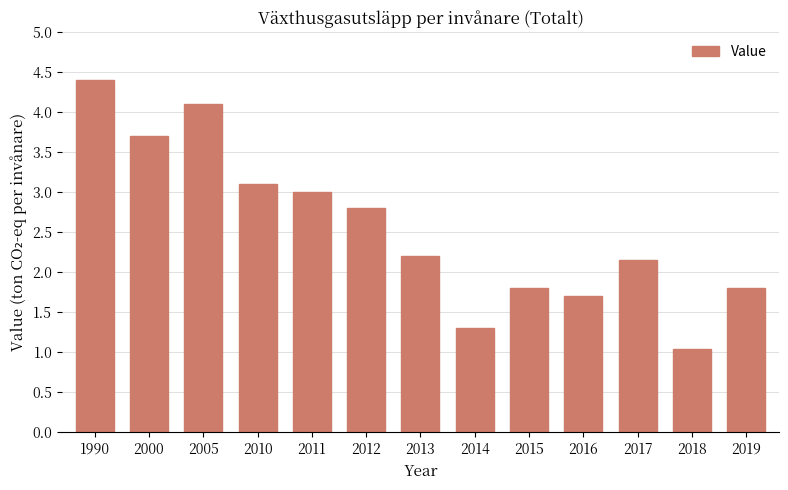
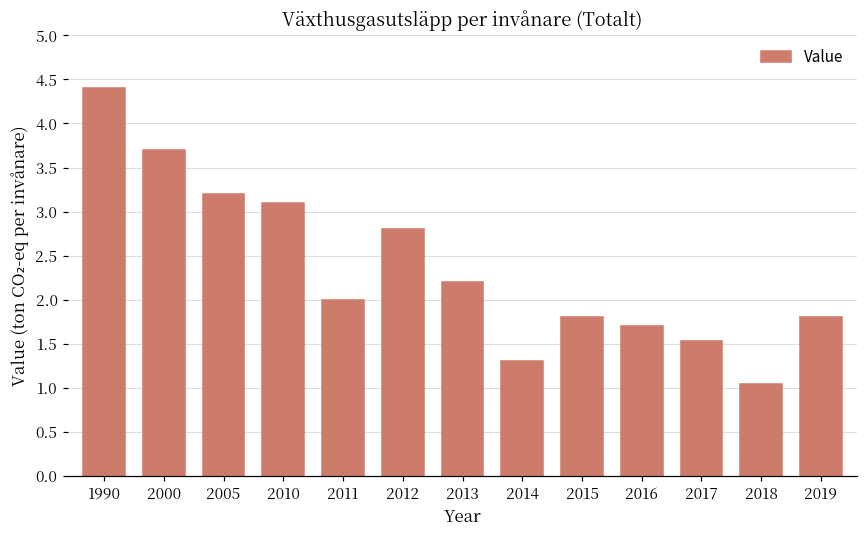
2005: 4.1 -> 3.2
2011: 3 -> 2
2017: 2.2 -> 1.5
